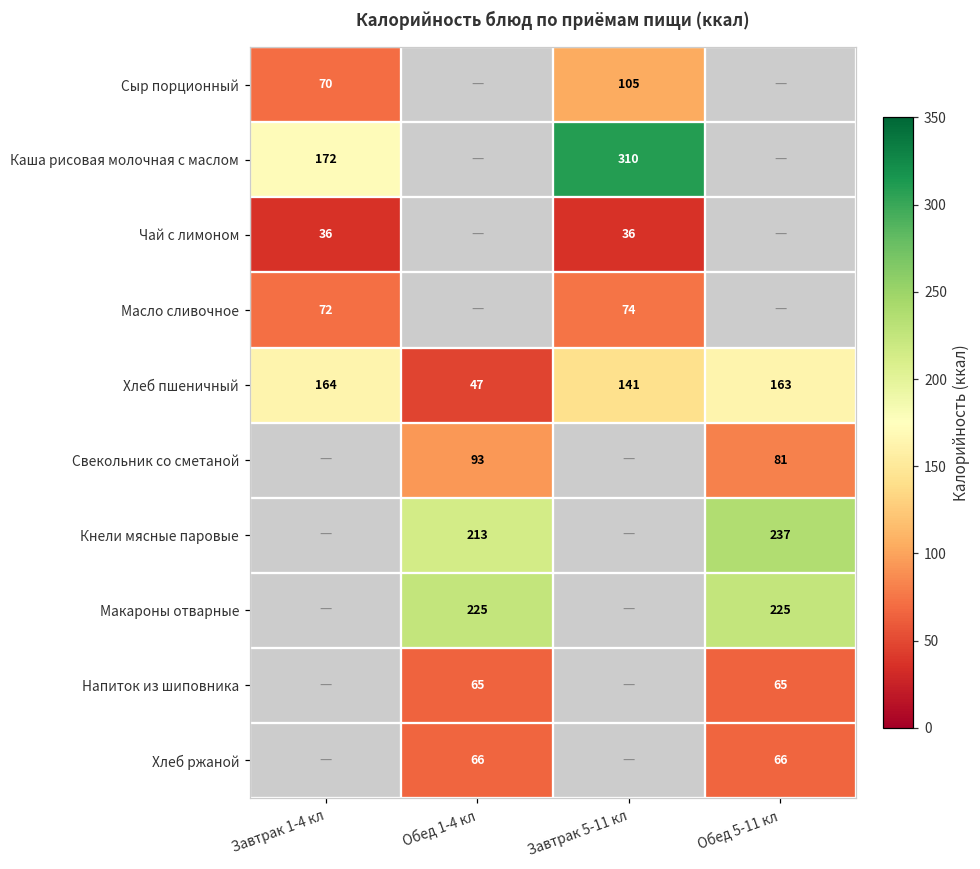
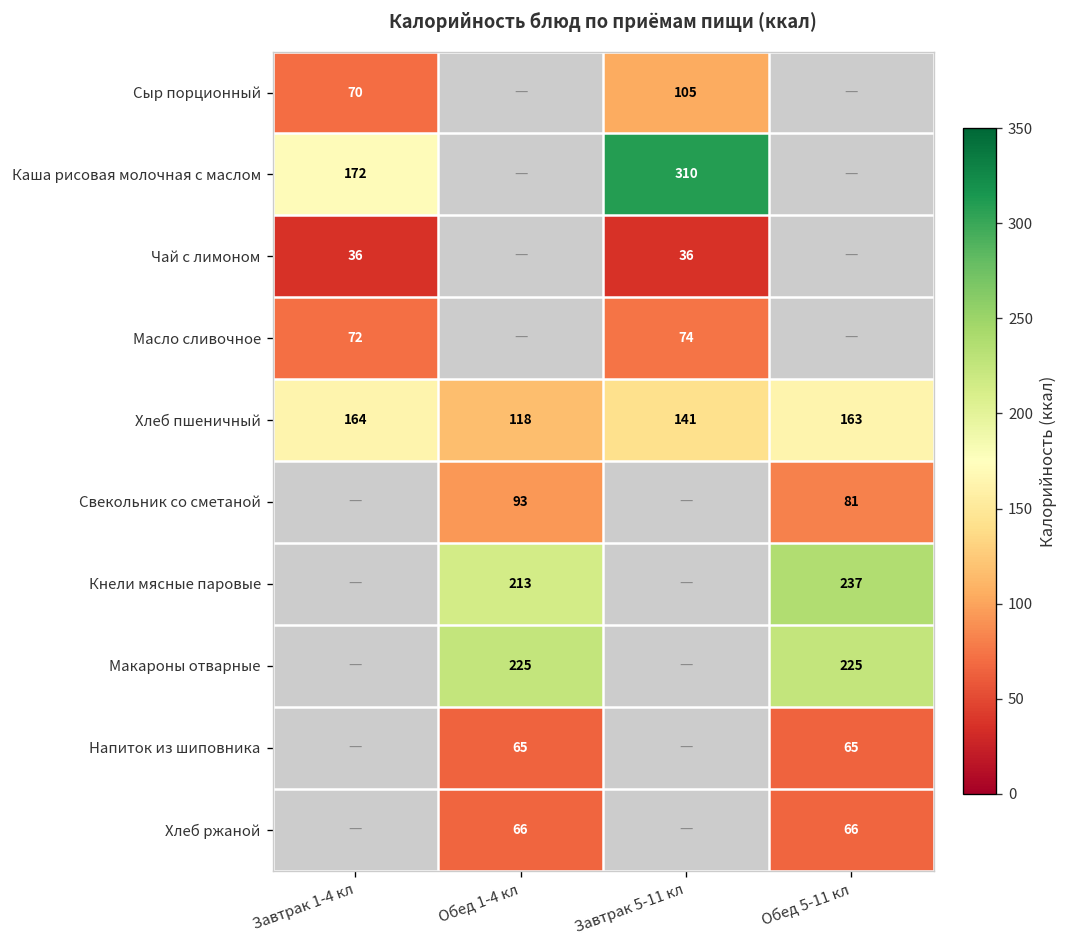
Хлеб пшеничный, Обед 1-4 кл: 47 -> 118
